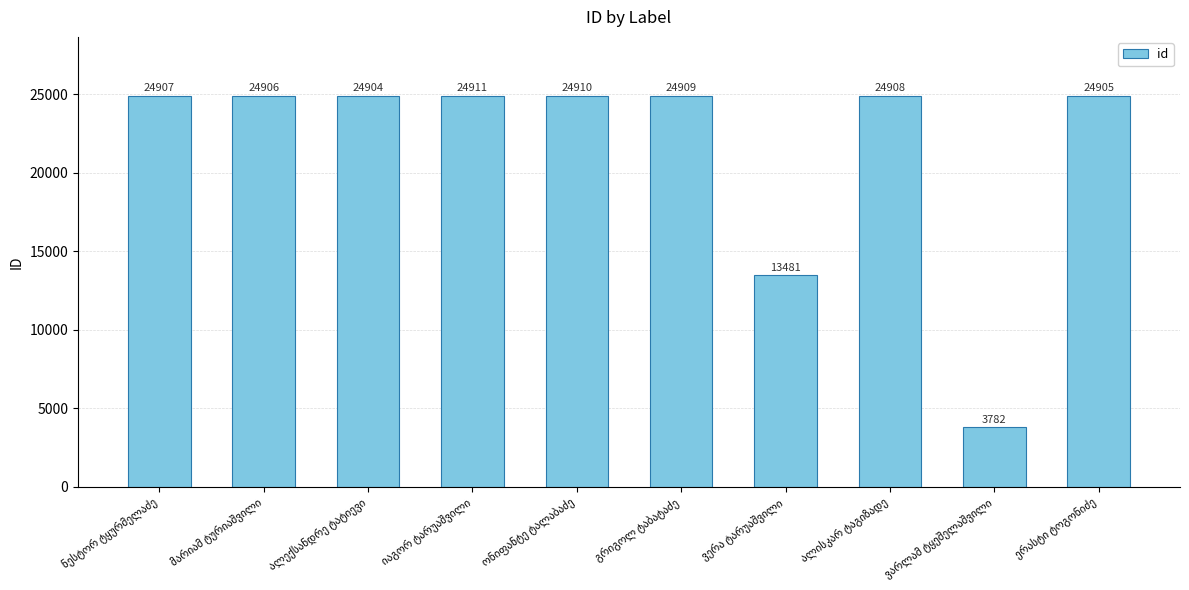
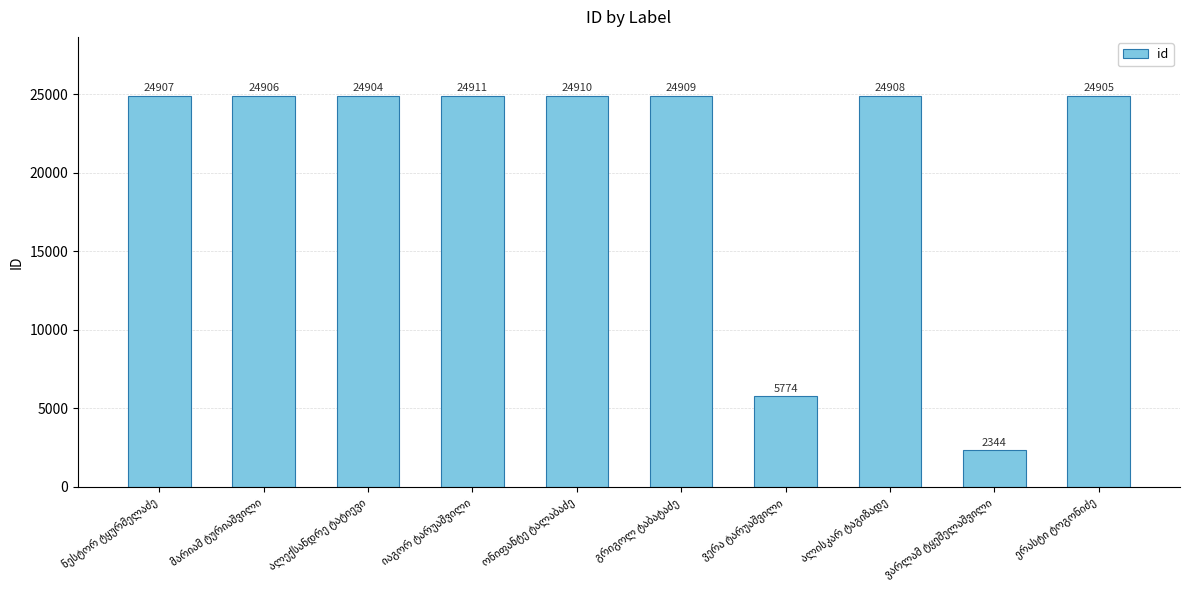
ვერა ტარუაშვილი: 13481 -> 5774
ვარლამ ტყეშელაშვილი: 3782 -> 2344
